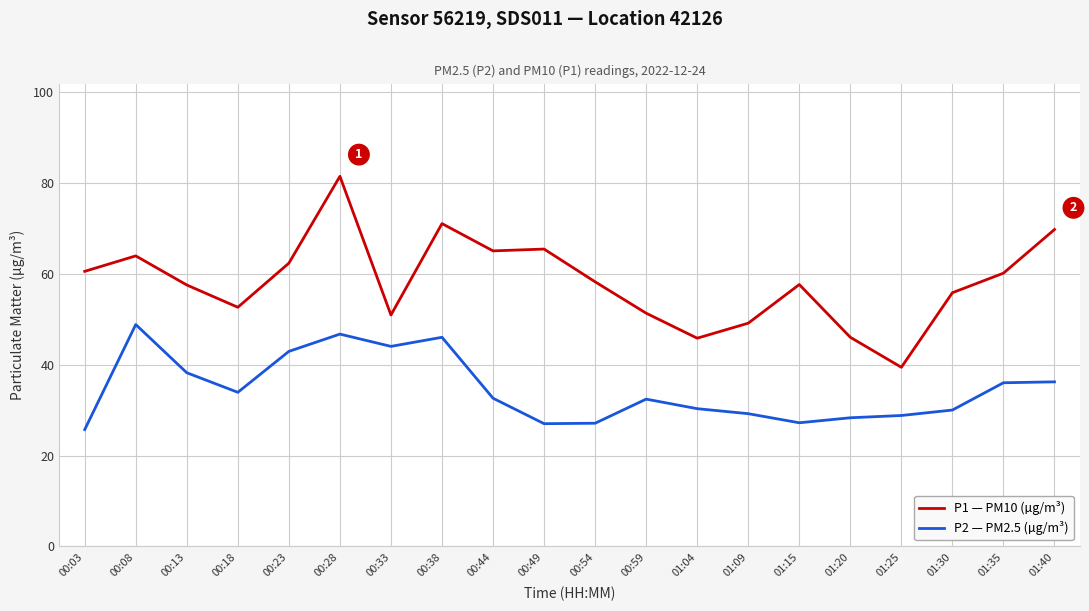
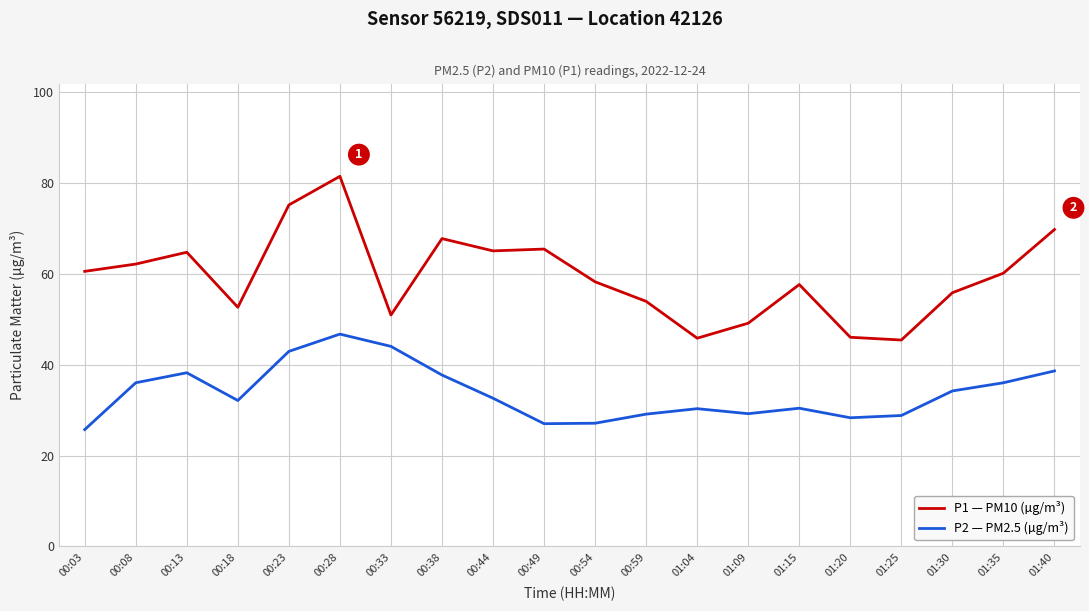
P1 — PM10 (µg/m³), 00:08: 64 -> 62
P2 — PM2.5 (µg/m³), 00:08: 49 -> 36
P1 — PM10 (µg/m³), 00:13: 58 -> 65
P2 — PM2.5 (µg/m³), 00:18: 34 -> 32
P1 — PM10 (µg/m³), 00:23: 62 -> 75
P1 — PM10 (µg/m³), 00:38: 71 -> 68
P2 — PM2.5 (µg/m³), 00:38: 46 -> 38
P1 — PM10 (µg/m³), 00:59: 51 -> 54
P2 — PM2.5 (µg/m³), 00:59: 32 -> 29
P2 — PM2.5 (µg/m³), 01:15: 27 -> 30
P1 — PM10 (µg/m³), 01:25: 39 -> 45
P2 — PM2.5 (µg/m³), 01:30: 30 -> 34
P2 — PM2.5 (µg/m³), 01:40: 36 -> 39
